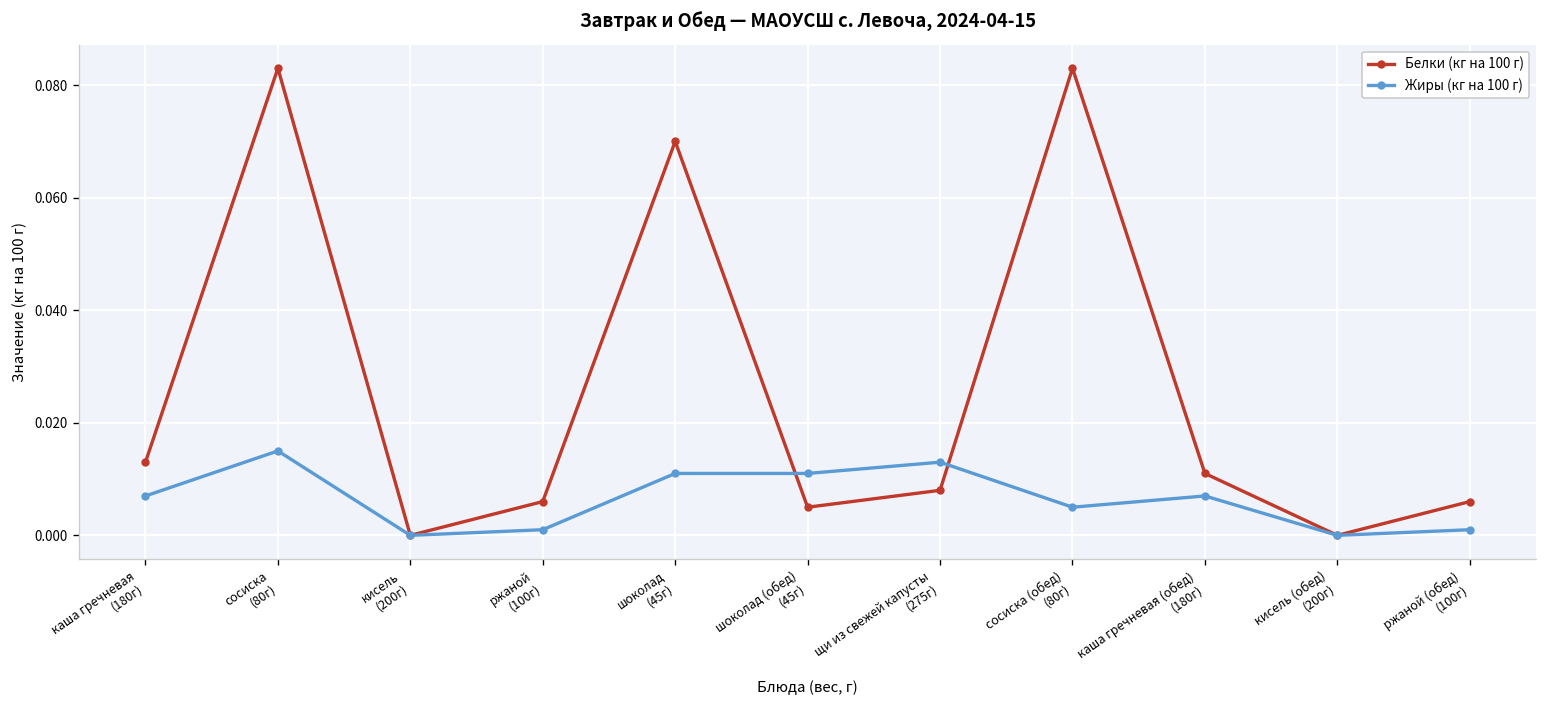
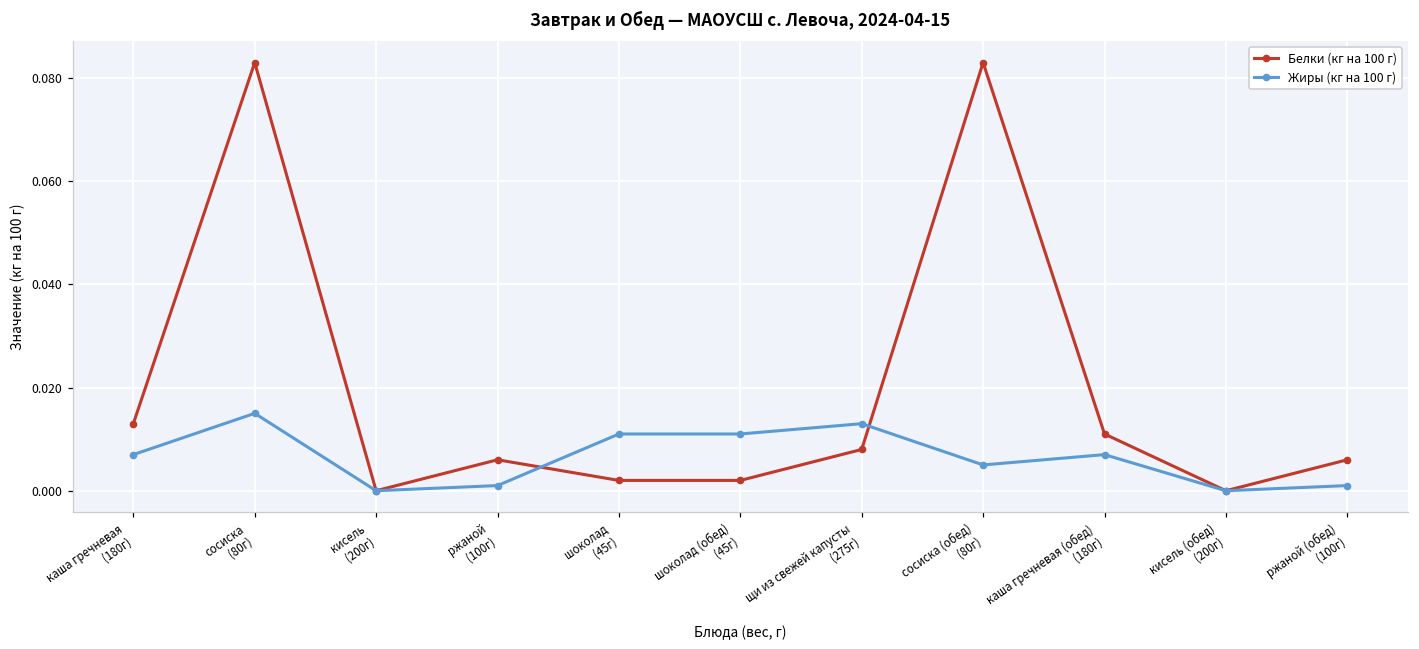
Белки (кг на 100 г), шоколад (45г): 0.070 -> 0.002
Белки (кг на 100 г), шоколад (обед) (45г): 0.005 -> 0.002
